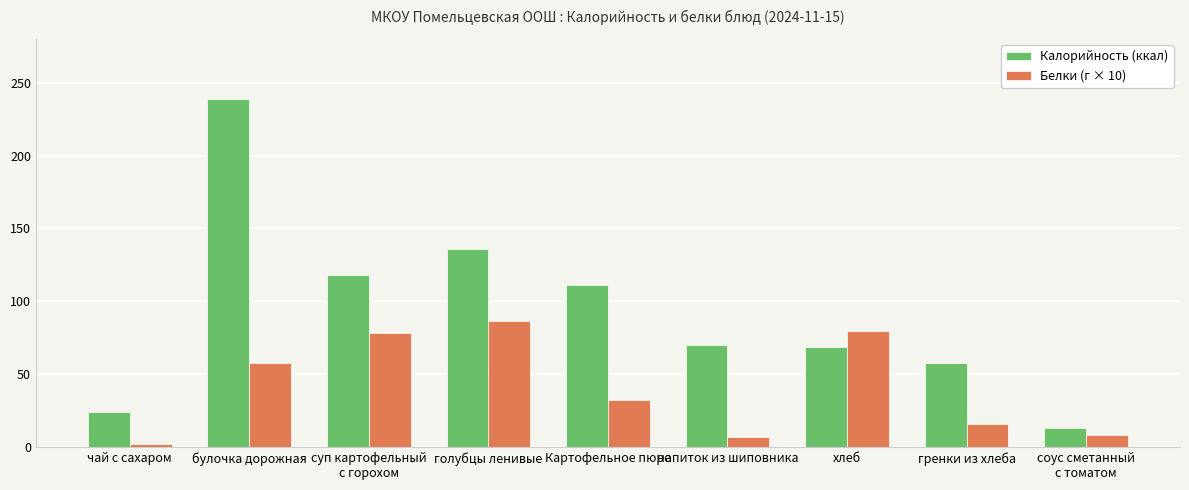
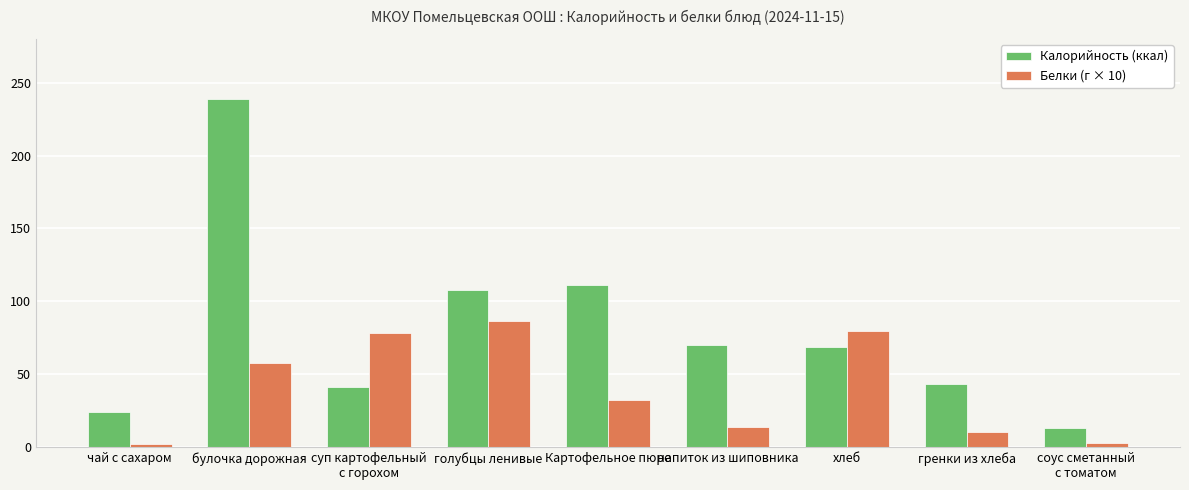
Калорийность (ккал), суп картофельный с горохом: 118 -> 41
Калорийность (ккал), голубцы ленивые: 136 -> 108
Белки (г × 10), напиток из шиповника: 7 -> 14
Калорийность (ккал), гренки из хлеба: 58 -> 43
Белки (г × 10), гренки из хлеба: 16 -> 10
Белки (г × 10), соус сметанный с томатом: 9 -> 3
